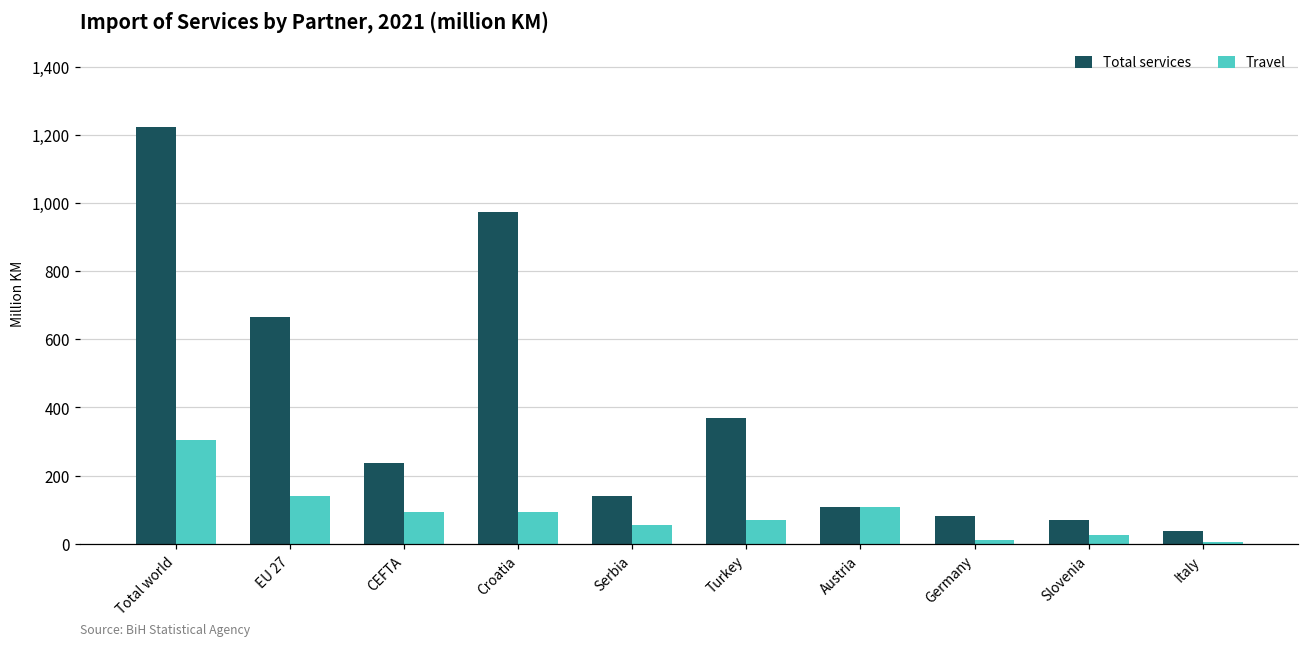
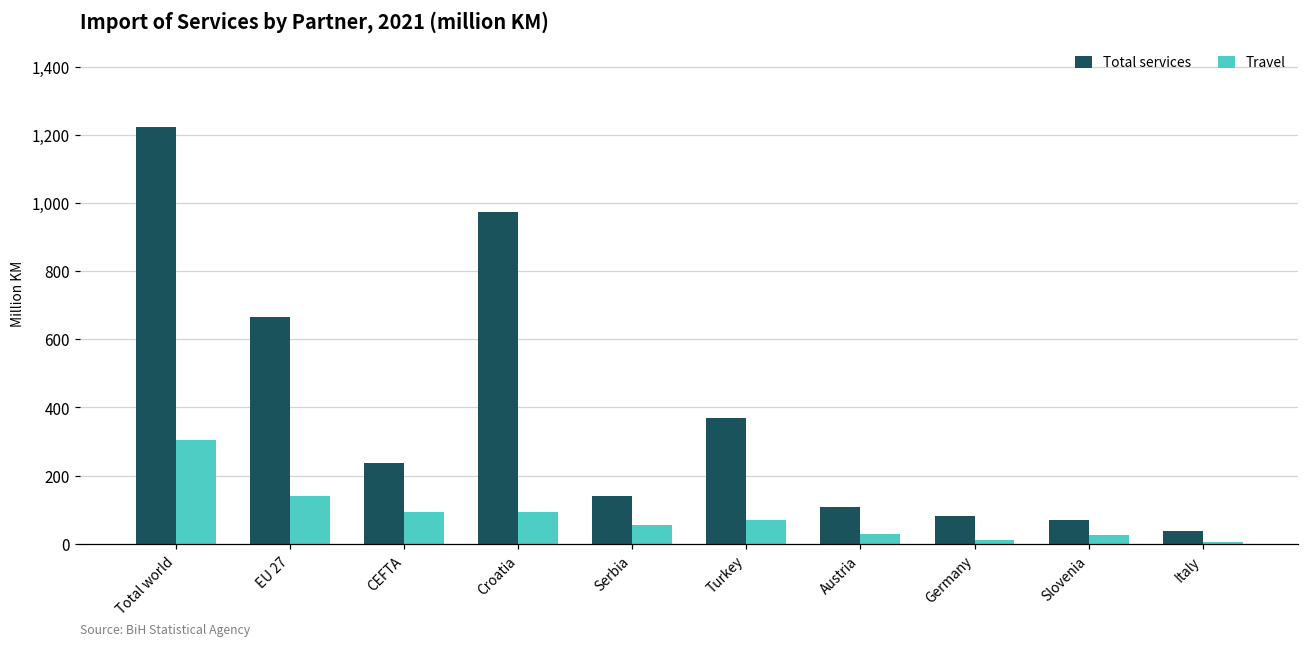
Travel, Austria: 110 -> 30
